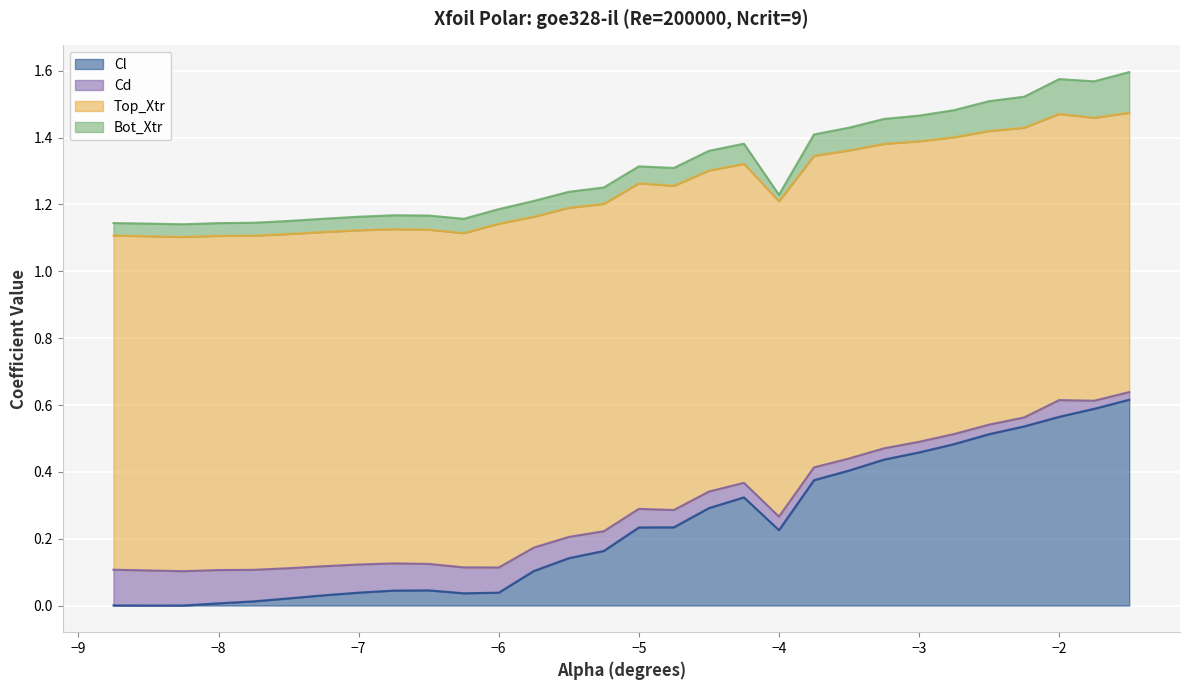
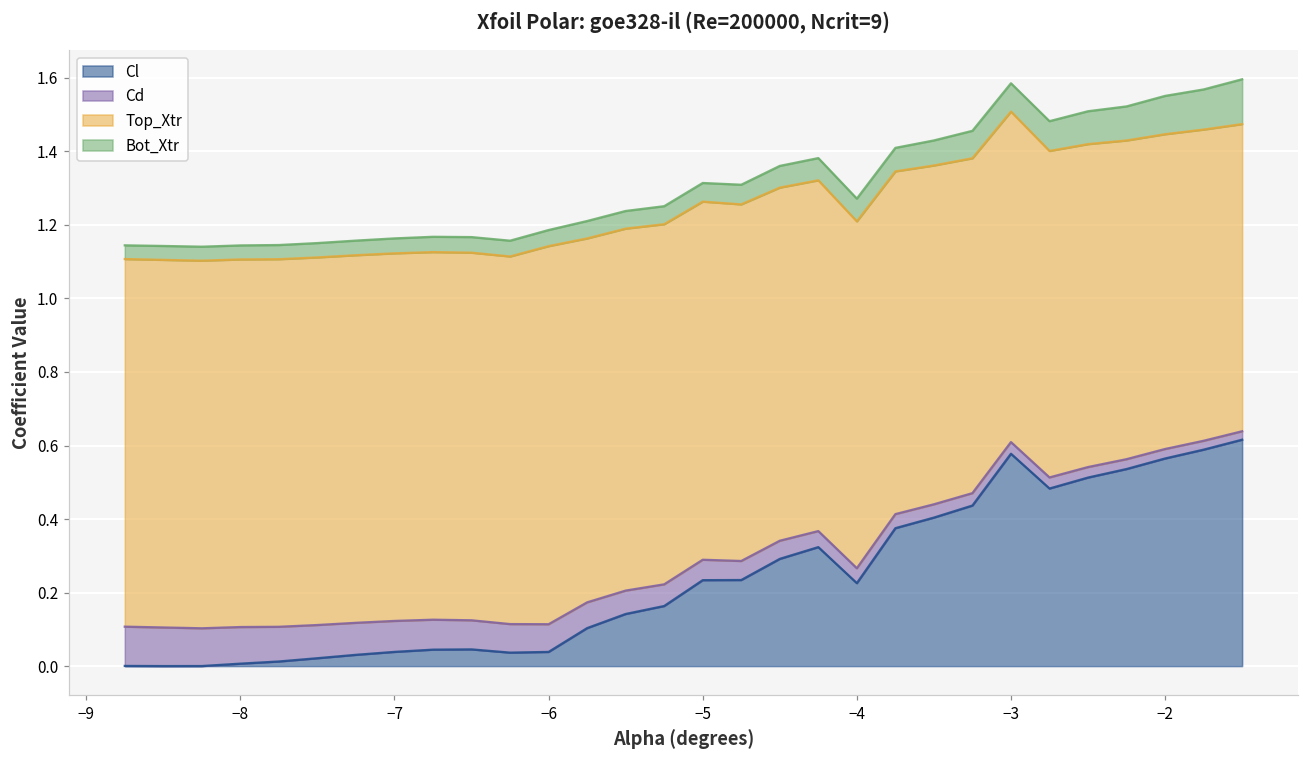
Bot_Xtr, −4: 0.02 -> 0.06
Cl, −3: 0.46 -> 0.58
Cd, −2: 0.05 -> 0.03
